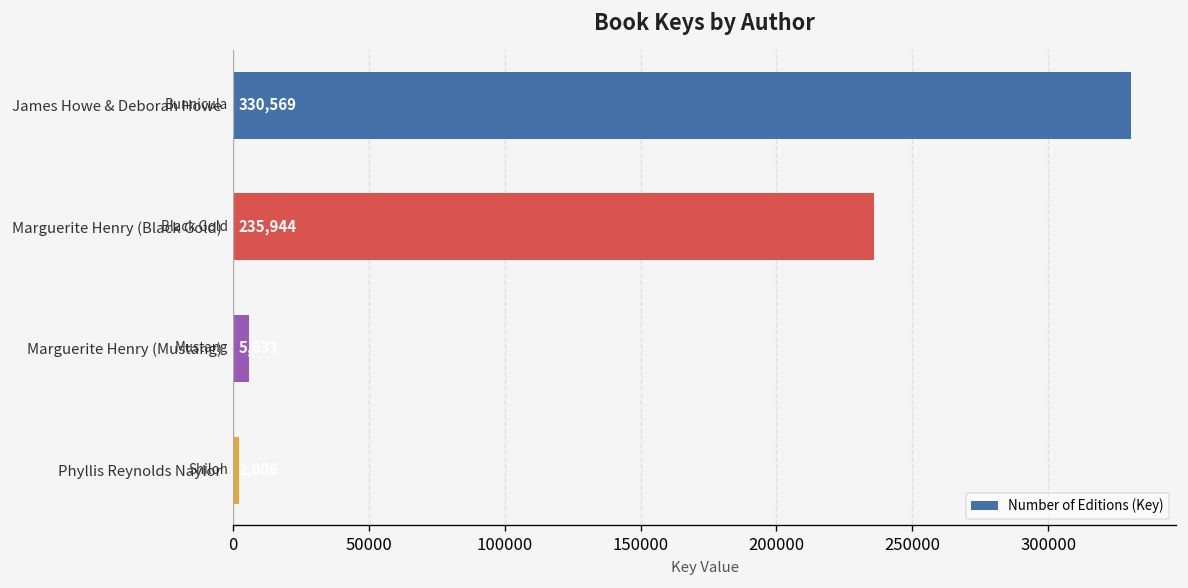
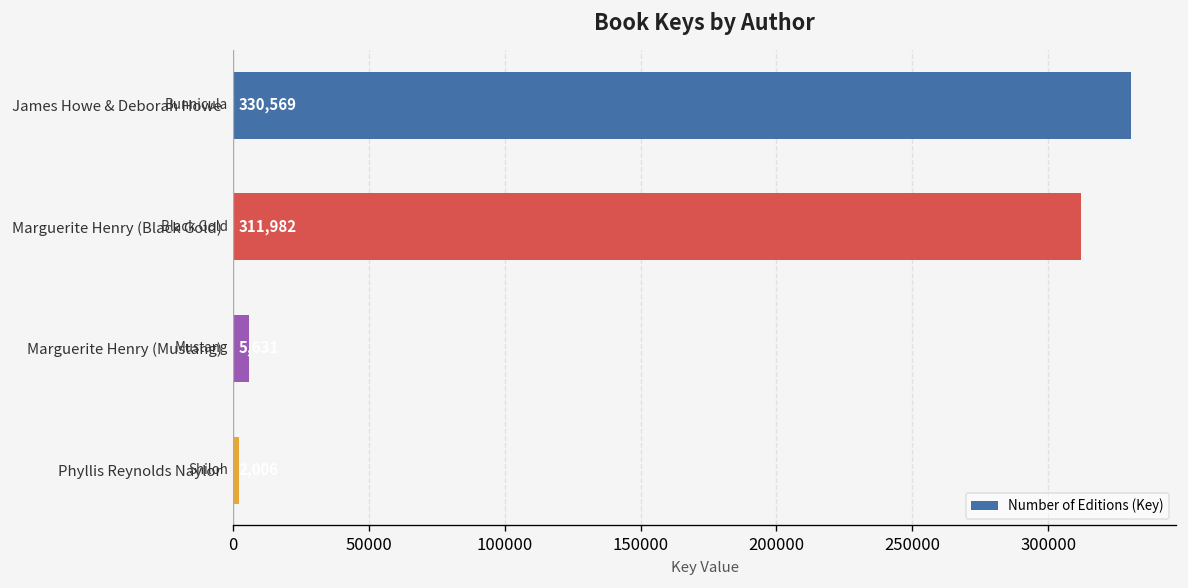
Marguerite Henry (Black Gold): 235,944 -> 311,982
